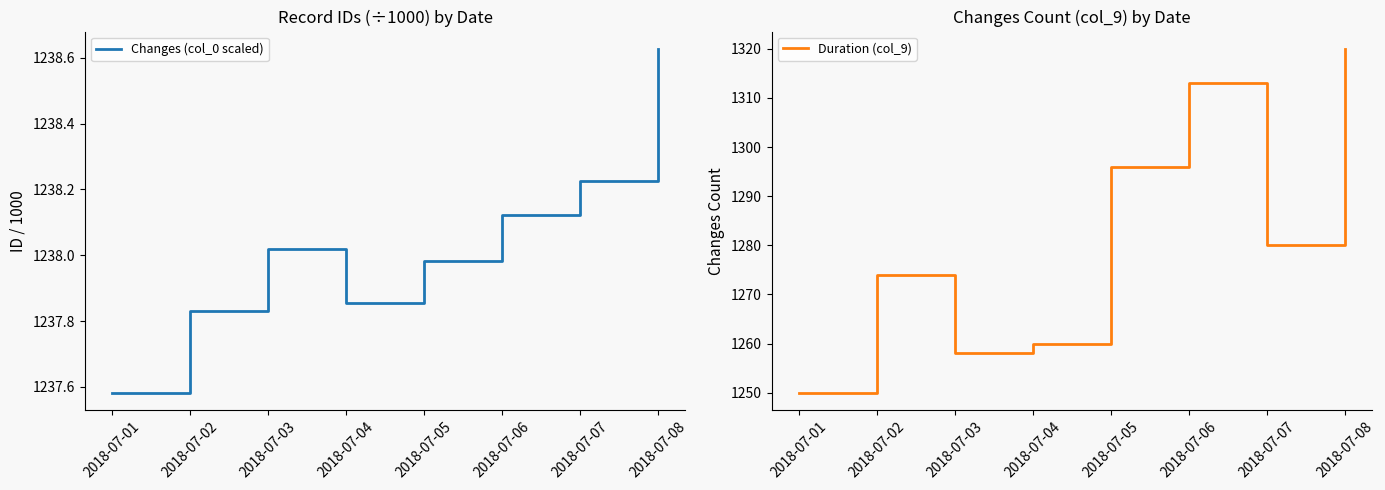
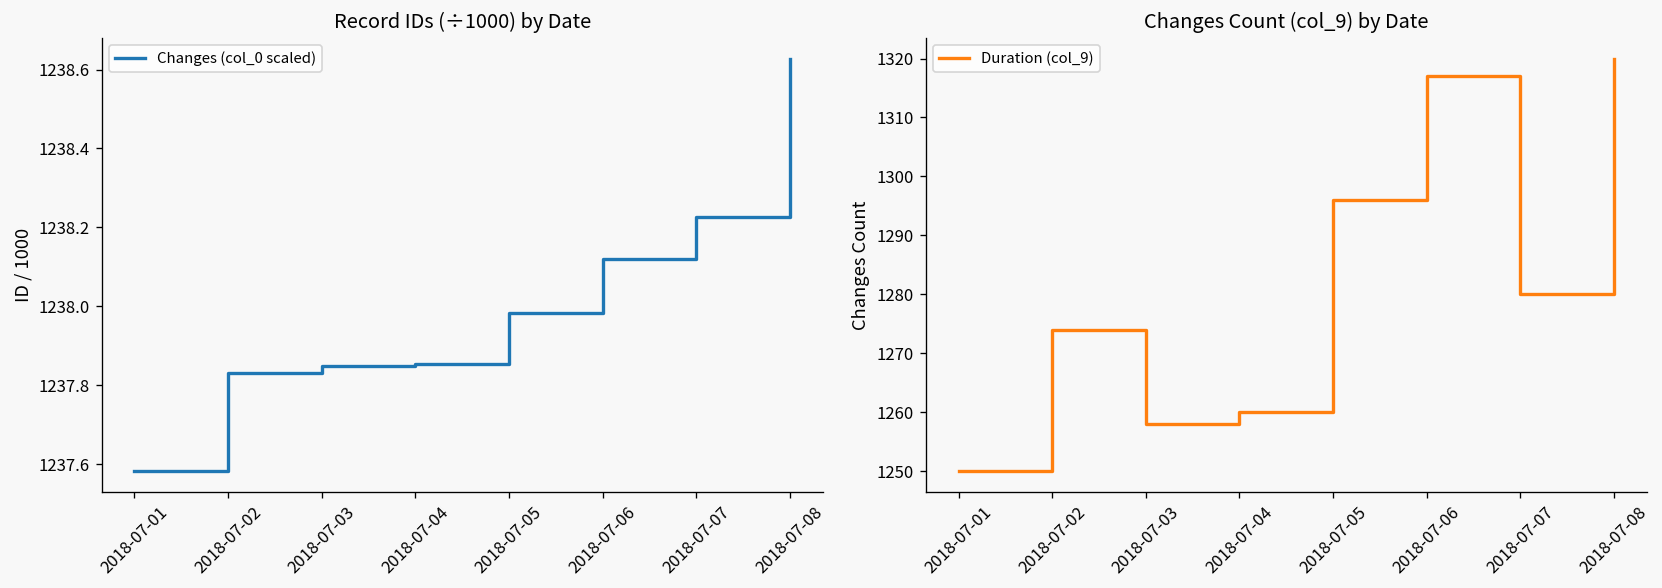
Record IDs (÷1000) by Date, 2018-07-03: 1238.02 -> 1237.85
Changes Count (col_9) by Date, 2018-07-06: 1313 -> 1317
